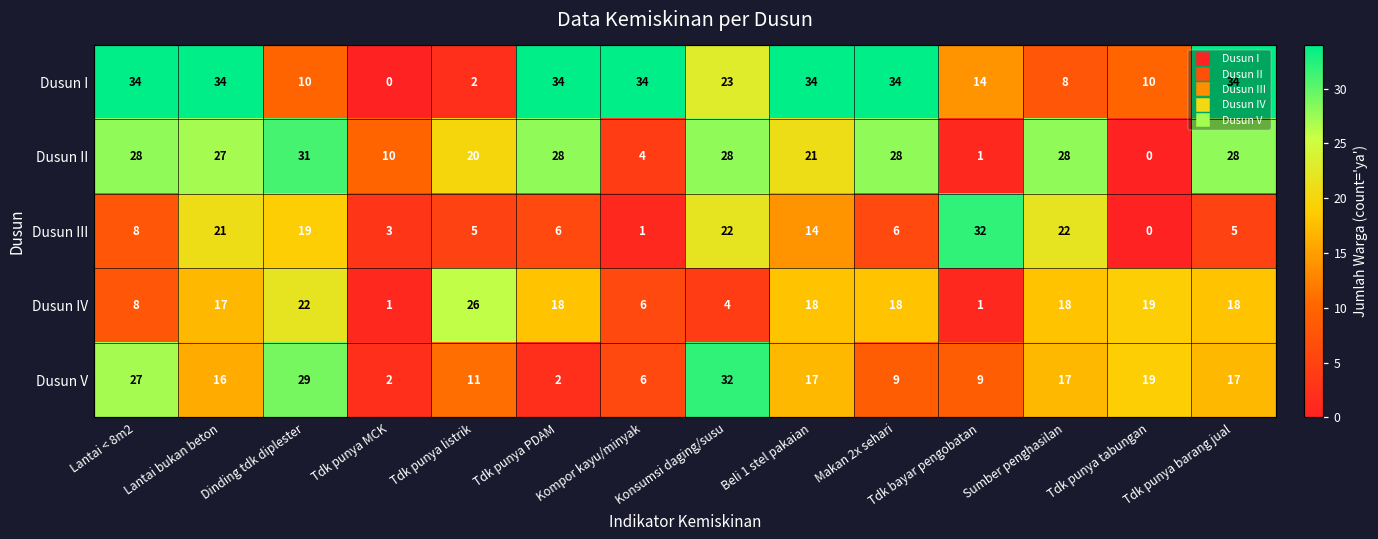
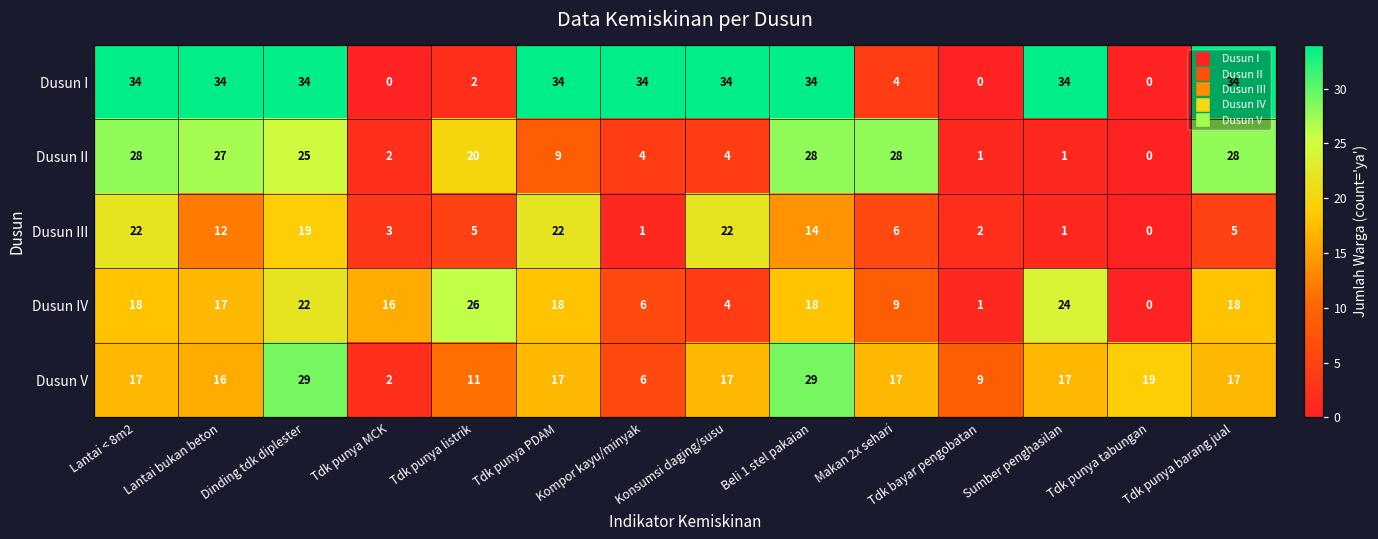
Dusun I, Dinding tdk diplester: 10 -> 34
Dusun I, Konsumsi daging/susu: 23 -> 34
Dusun I, Makan 2x sehari: 34 -> 4
Dusun I, Tdk bayar pengobatan: 14 -> 0
Dusun I, Sumber penghasilan: 8 -> 34
Dusun I, Tdk punya tabungan: 10 -> 0
Dusun II, Dinding tdk diplester: 31 -> 25
Dusun II, Tdk punya MCK: 10 -> 2
Dusun II, Tdk punya PDAM: 28 -> 9
Dusun II, Konsumsi daging/susu: 28 -> 4
Dusun II, Beli 1 stel pakaian: 21 -> 28
Dusun II, Sumber penghasilan: 28 -> 1
Dusun III, Lantai < 8m2: 8 -> 22
Dusun III, Lantai bukan beton: 21 -> 12
Dusun III, Tdk punya PDAM: 6 -> 22
Dusun III, Tdk bayar pengobatan: 32 -> 2
Dusun III, Sumber penghasilan: 22 -> 1
Dusun IV, Lantai < 8m2: 8 -> 18
Dusun IV, Tdk punya MCK: 1 -> 16
Dusun IV, Makan 2x sehari: 18 -> 9
Dusun IV, Sumber penghasilan: 18 -> 24
Dusun IV, Tdk punya tabungan: 19 -> 0
Dusun V, Lantai < 8m2: 27 -> 17
Dusun V, Tdk punya PDAM: 2 -> 17
Dusun V, Konsumsi daging/susu: 32 -> 17
Dusun V, Beli 1 stel pakaian: 17 -> 29
Dusun V, Makan 2x sehari: 9 -> 17
